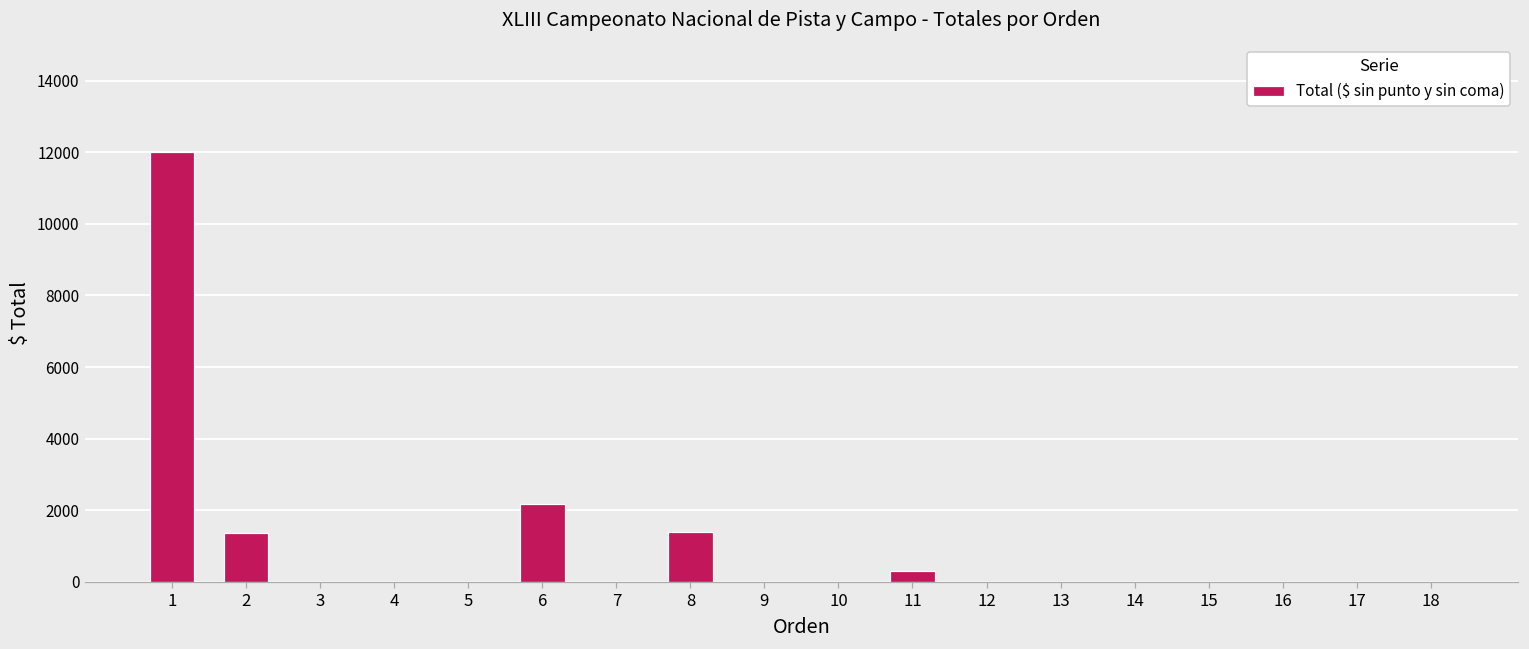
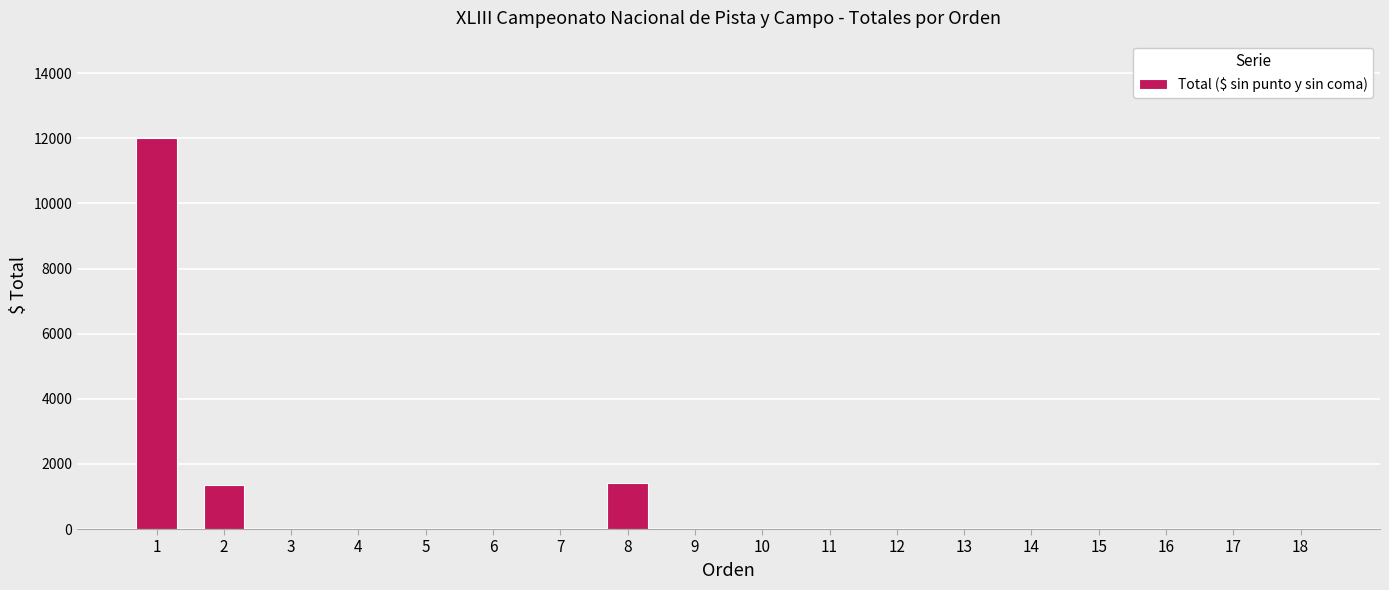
6: 2200 -> 0
11: 300 -> 0
